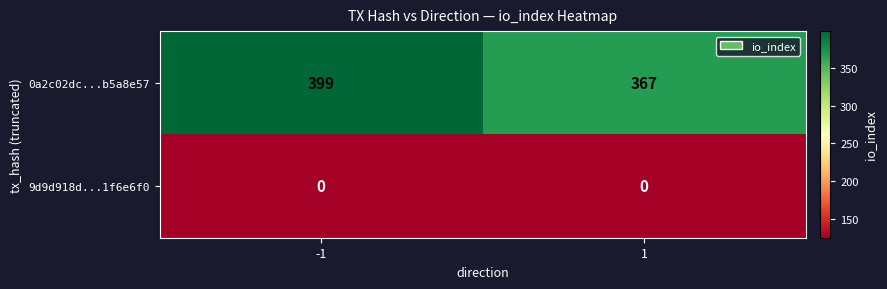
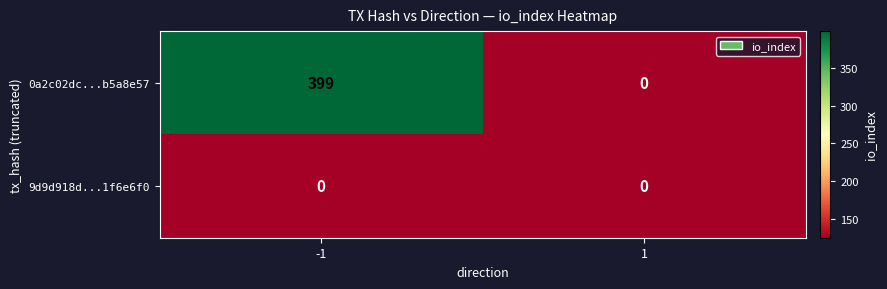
0a2c02dc...b5a8e57, 1: 367 -> 0
